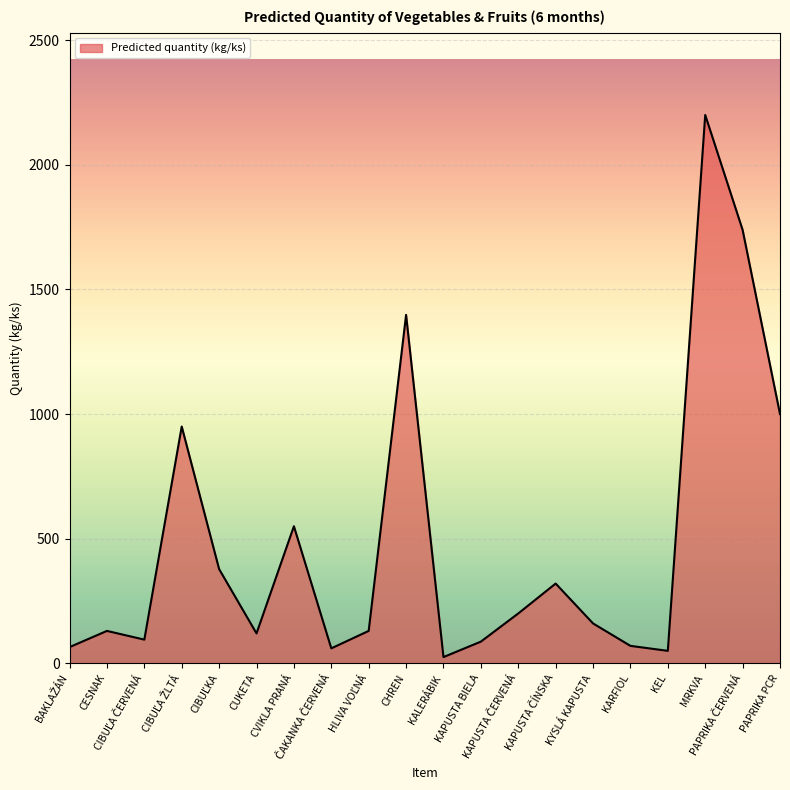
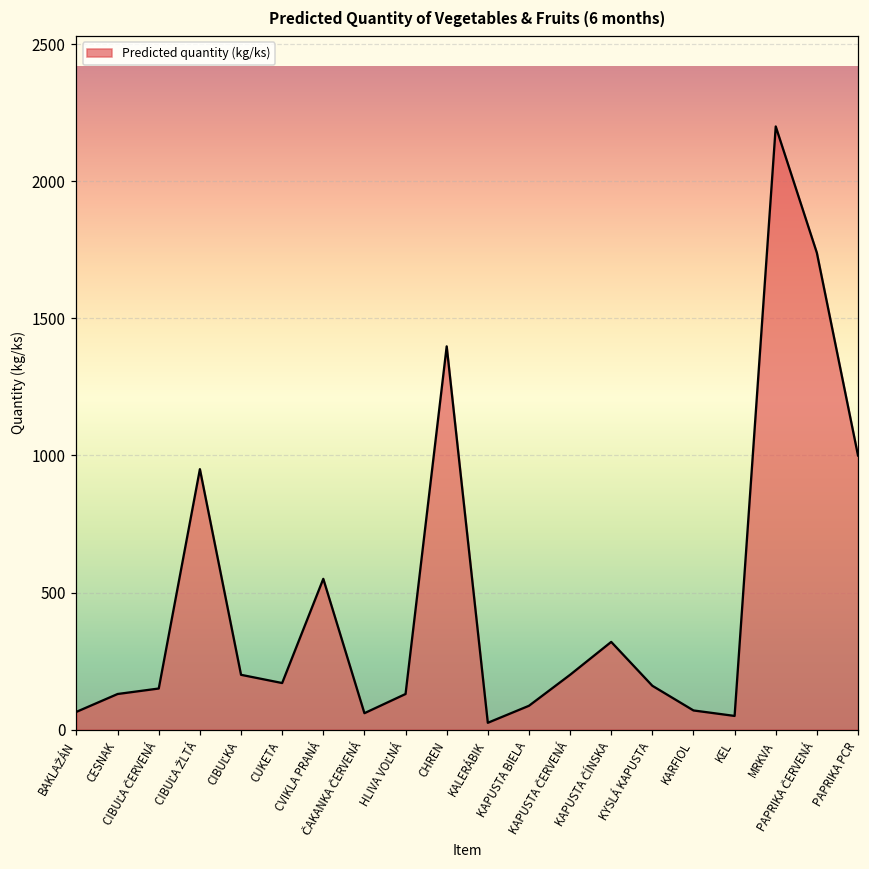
CIBUĽA ČERVENÁ: 100 -> 150
CIBUĽKA: 380 -> 200
CUKETA: 120 -> 170
